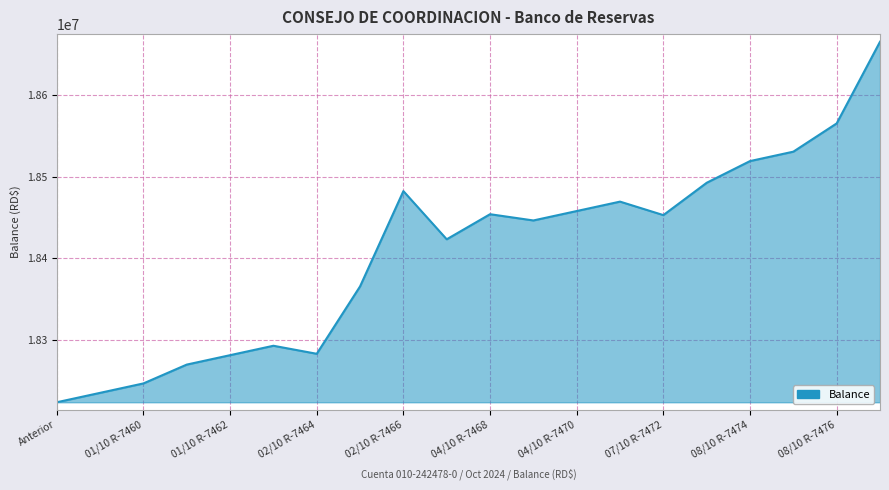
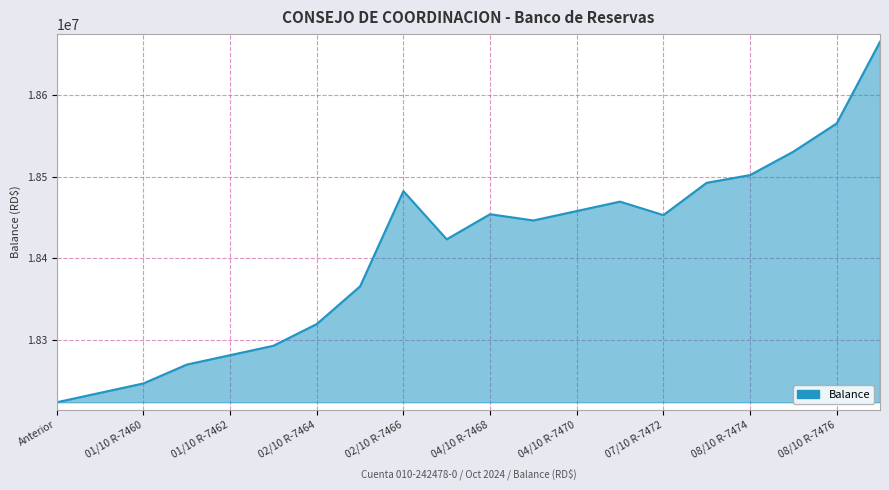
02/10 R-7464: 18280000 -> 18320000
08/10 R-7474: 18520000 -> 18500000
